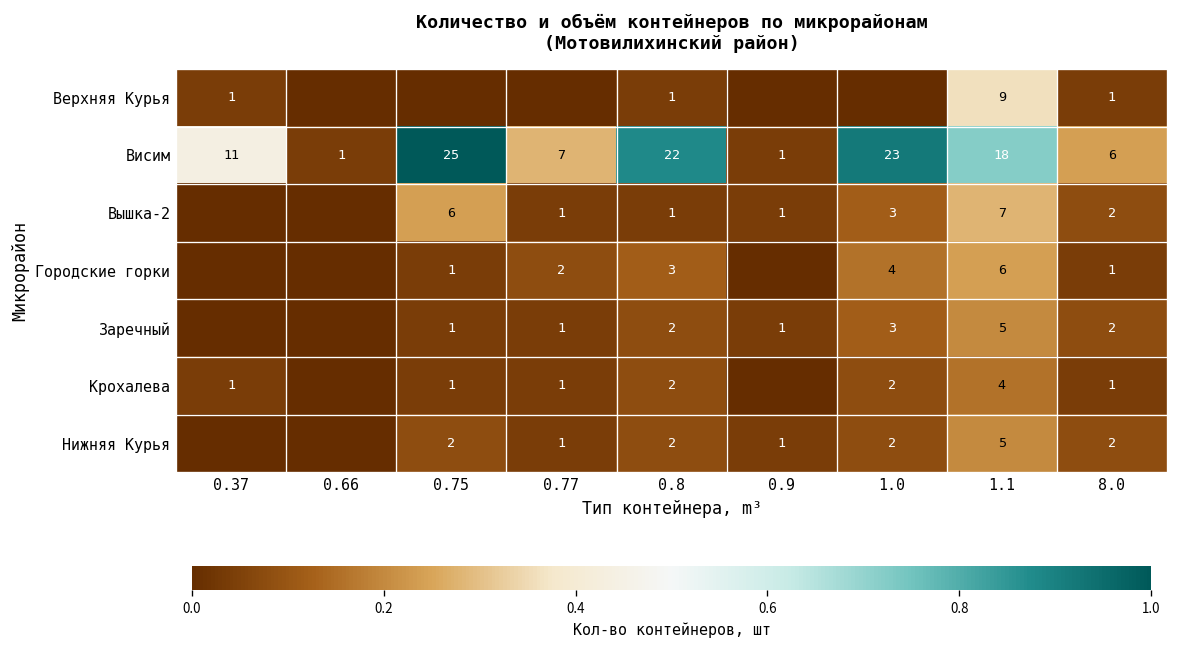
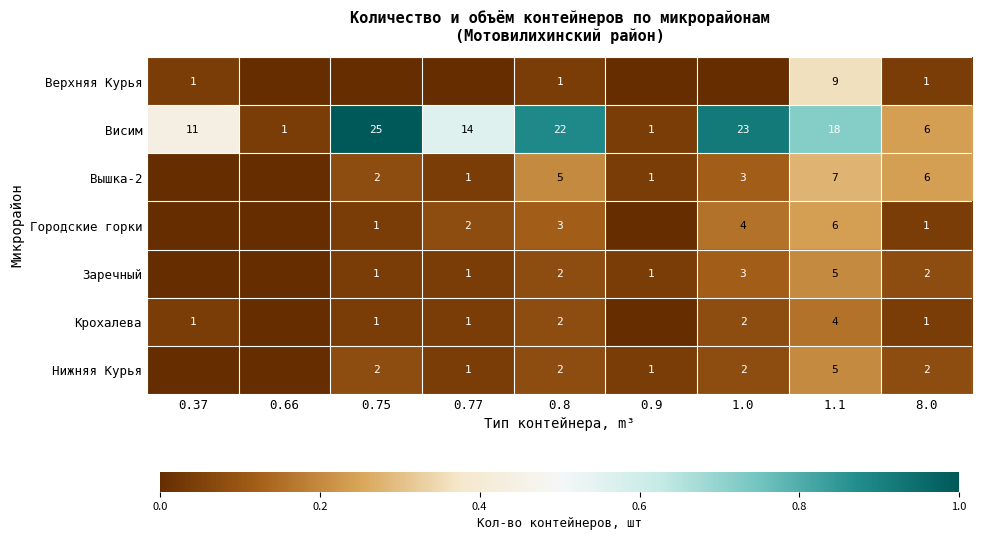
Висим, 0.77: 7 -> 14
Вышка-2, 0.75: 6 -> 2
Вышка-2, 0.8: 1 -> 5
Вышка-2, 8.0: 2 -> 6
